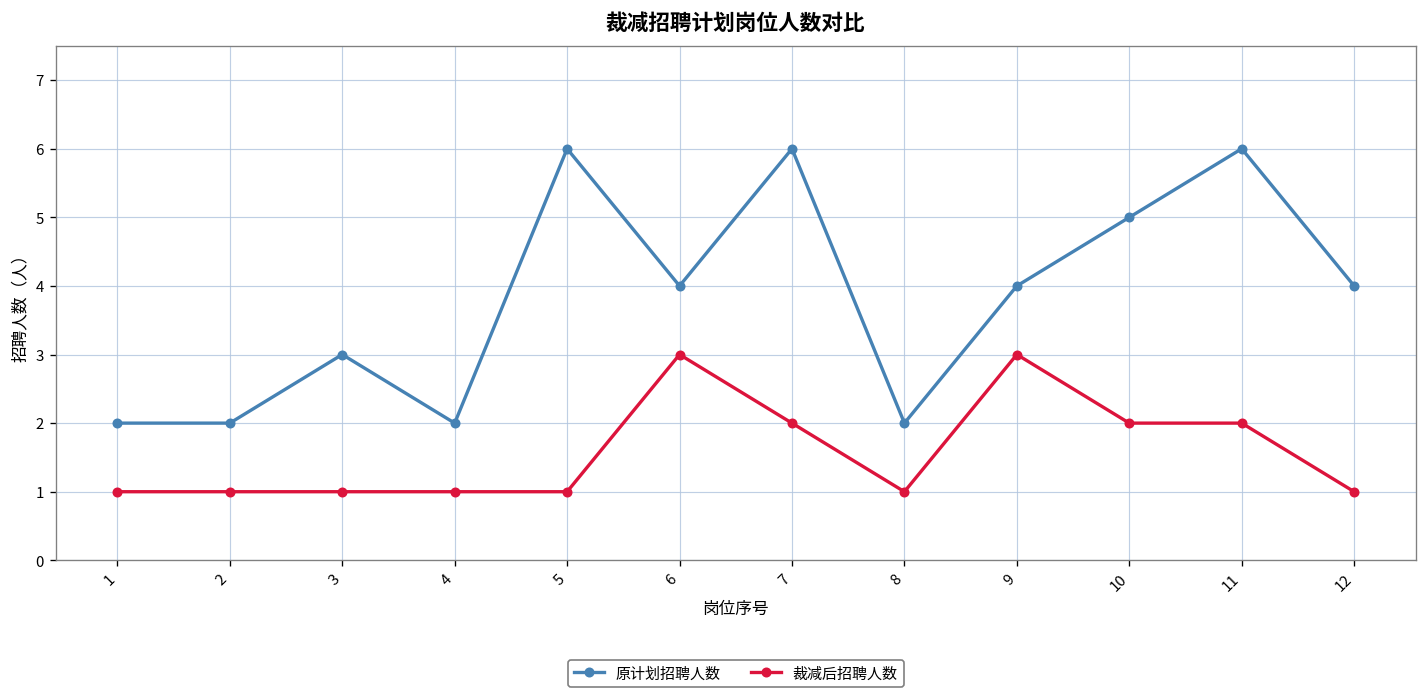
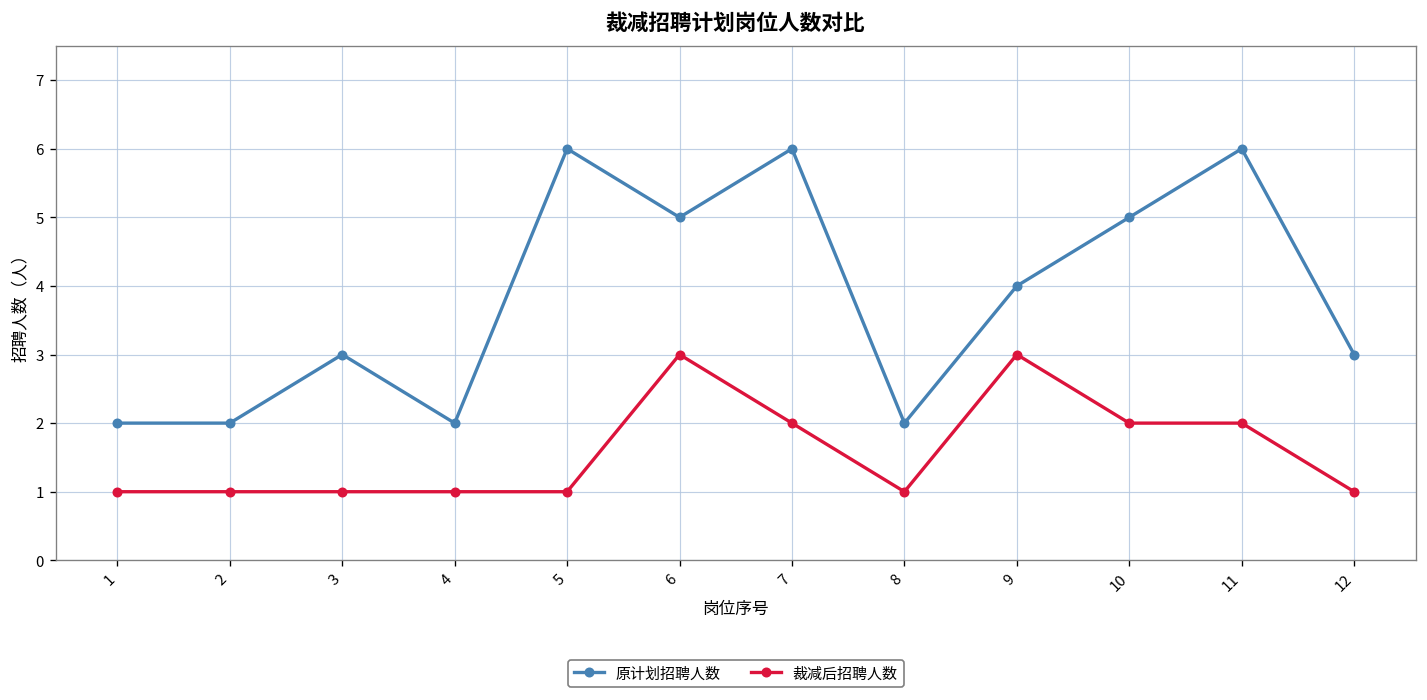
原计划招聘人数, 6: 4 -> 5
原计划招聘人数, 12: 4 -> 3
